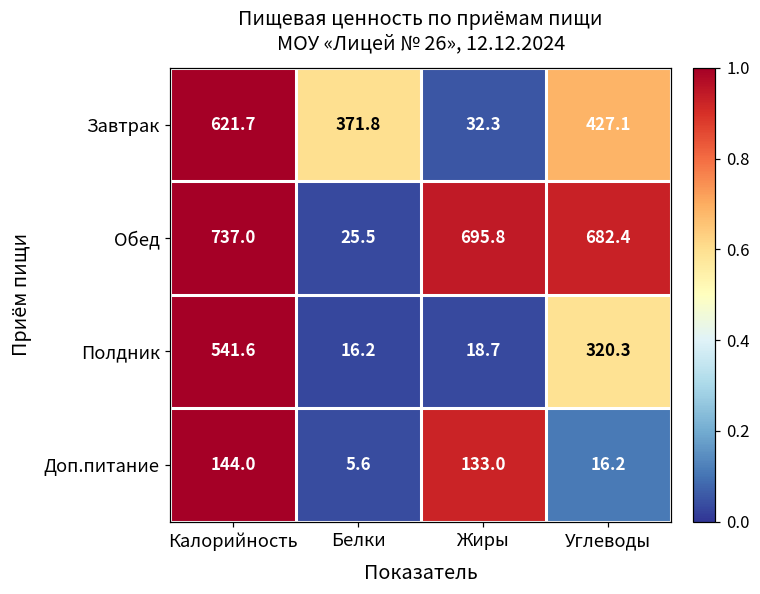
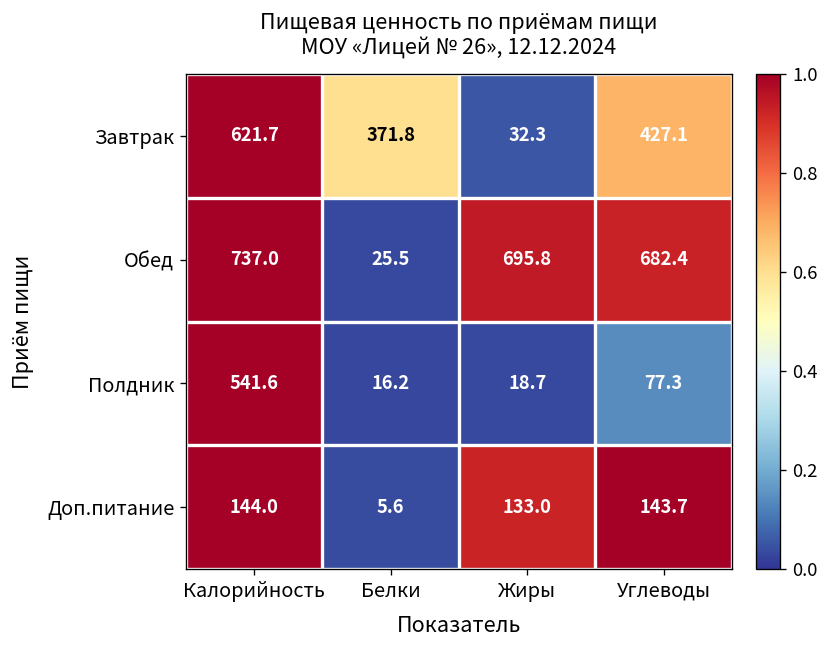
Полдник, Углеводы: 320.3 -> 77.3
Доп.питание, Углеводы: 16.2 -> 143.7
